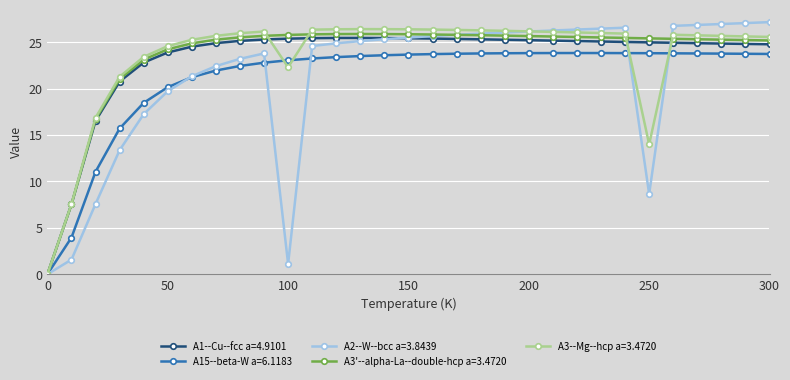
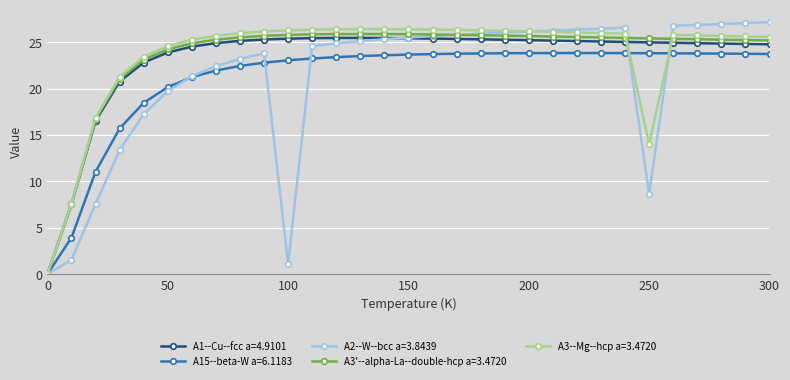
A3--Mg--hcp a=3.4720, 100: 22 -> 26
